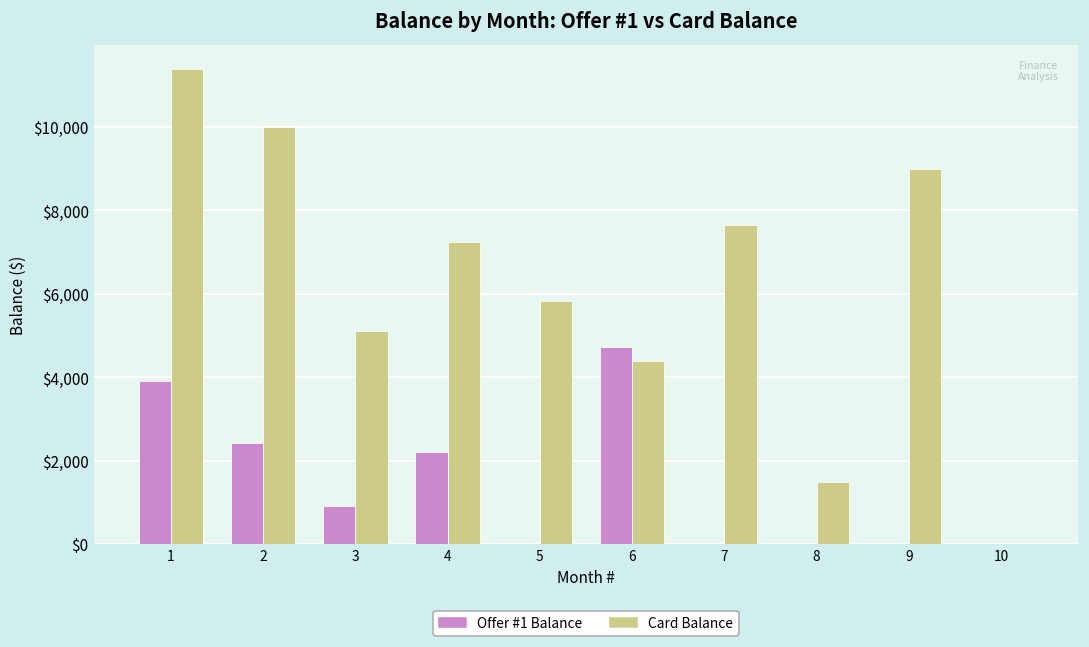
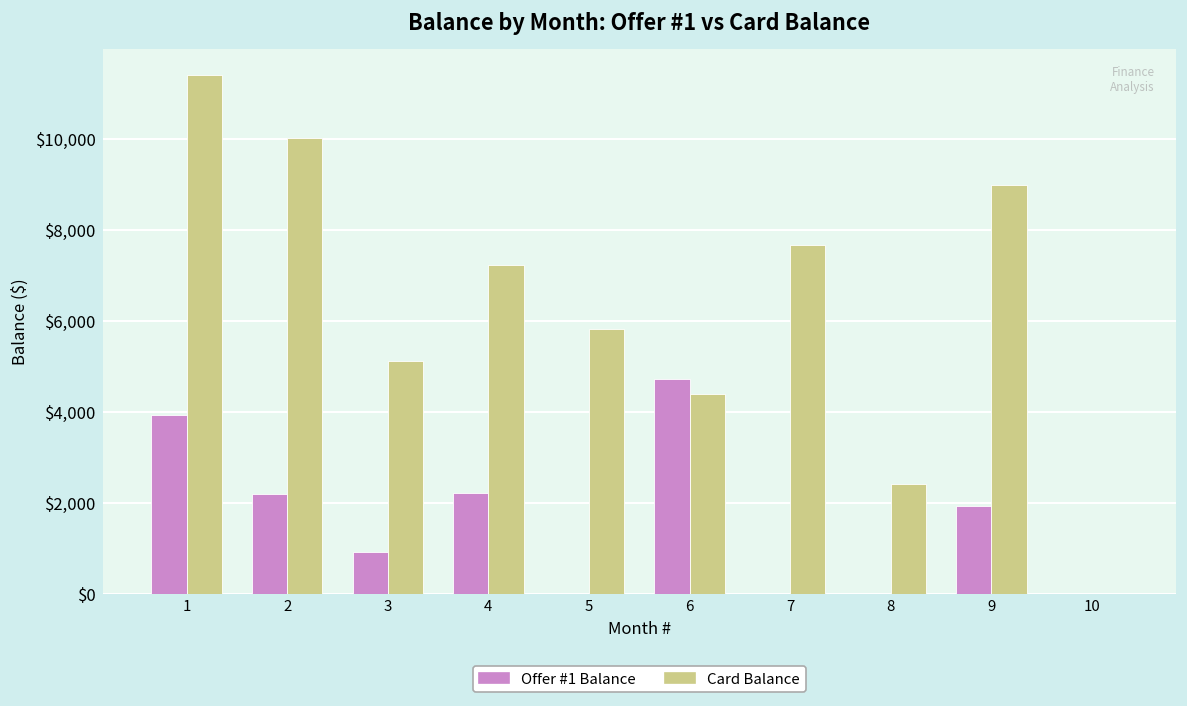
Offer #1 Balance, 2: $2,400 -> $2,200
Card Balance, 8: $1,500 -> $2,400
Offer #1 Balance, 9: $0 -> $1,900
